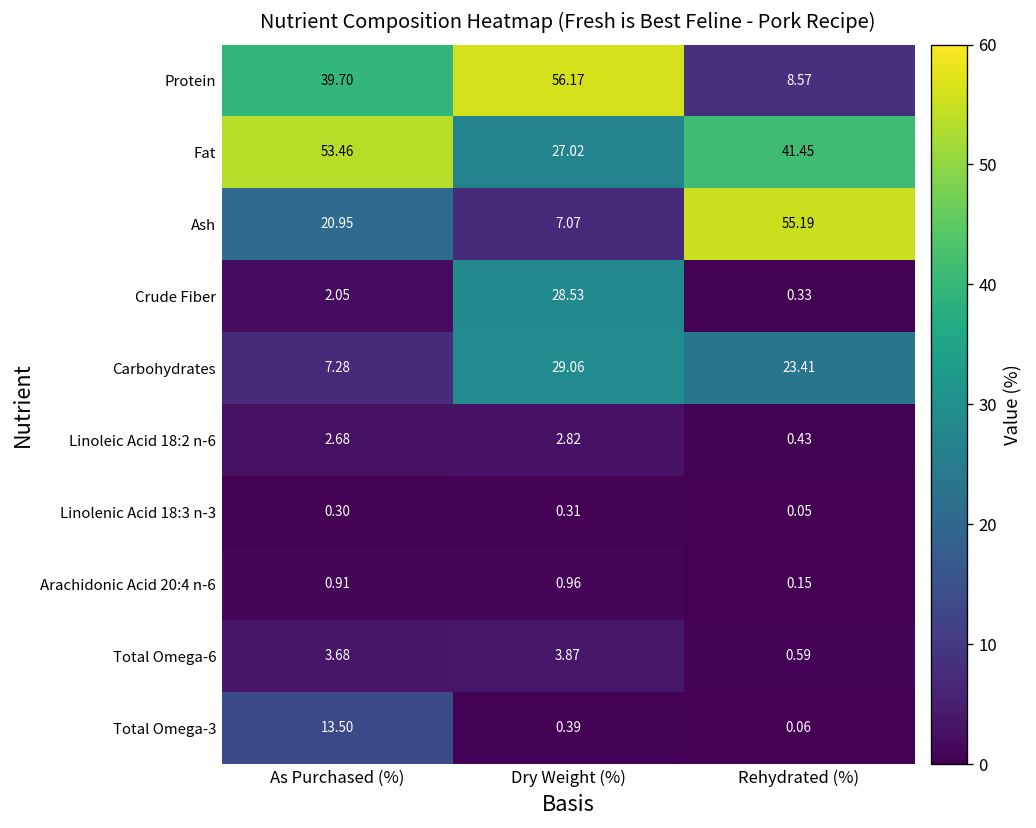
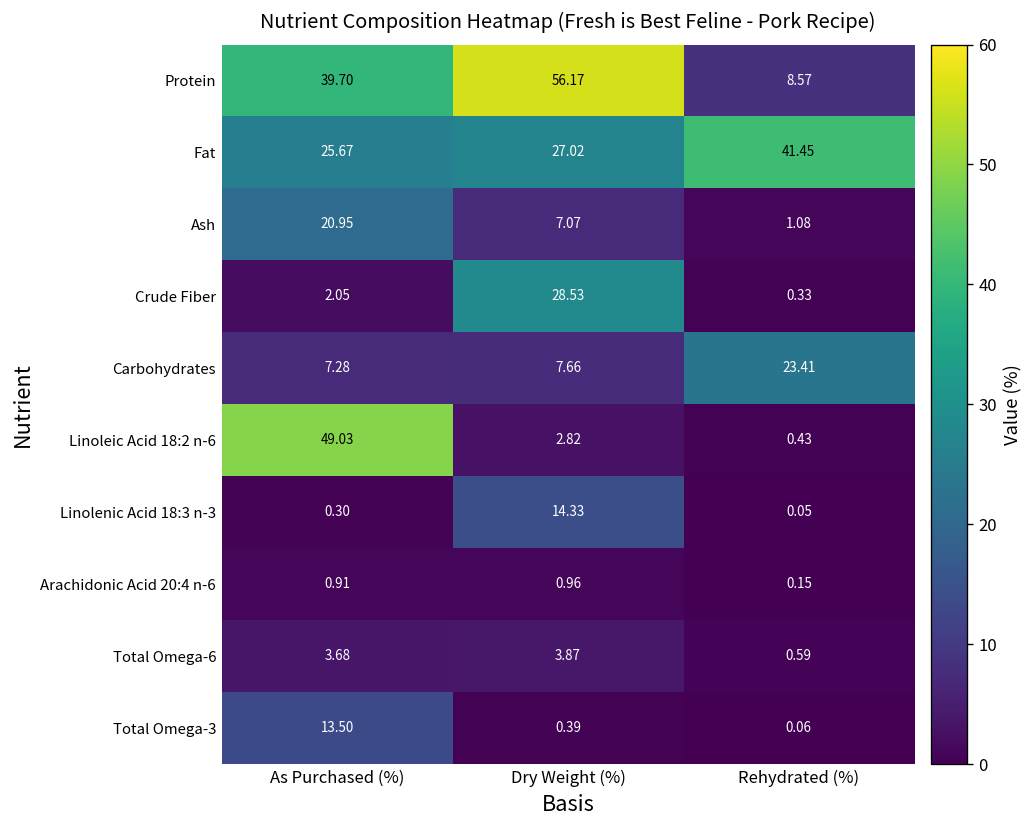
Fat, As Purchased (%): 53.46 -> 25.67
Ash, Rehydrated (%): 55.19 -> 1.08
Carbohydrates, Dry Weight (%): 29.06 -> 7.66
Linoleic Acid 18:2 n-6, As Purchased (%): 2.68 -> 49.03
Linolenic Acid 18:3 n-3, Dry Weight (%): 0.31 -> 14.33
